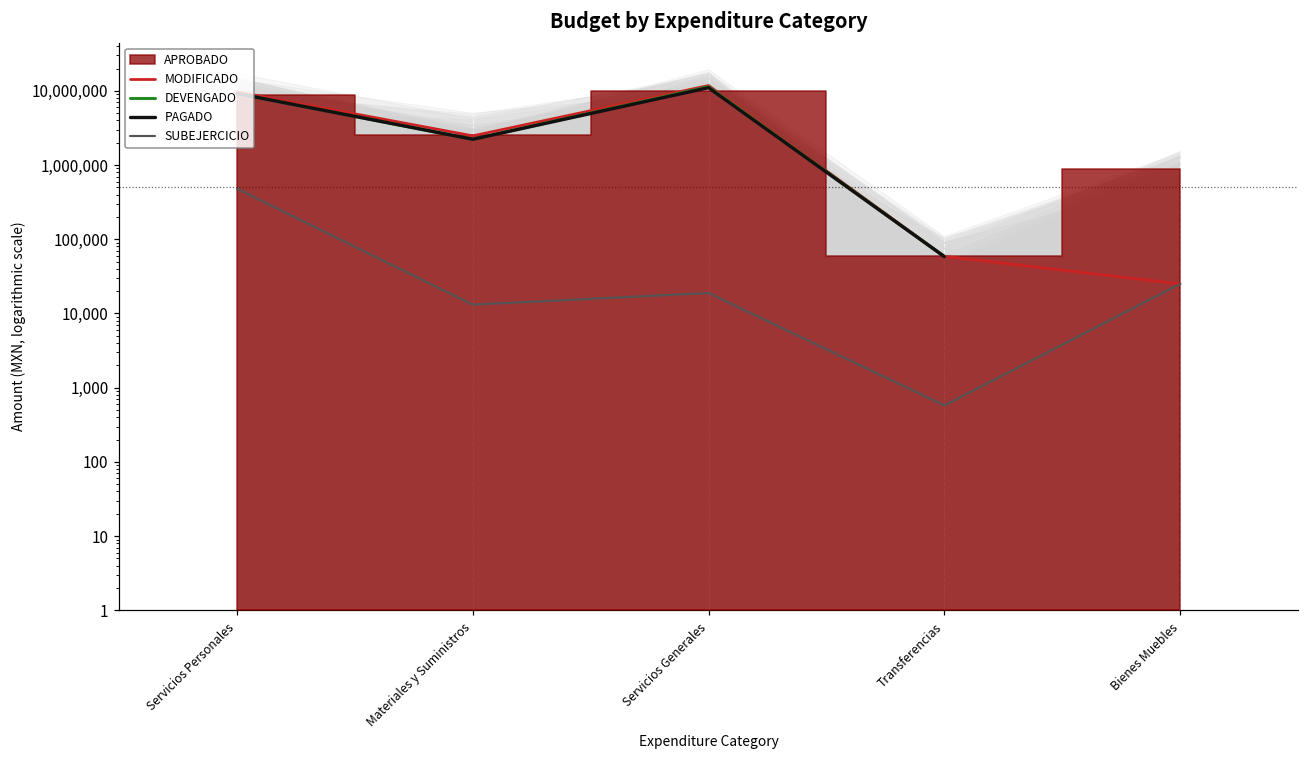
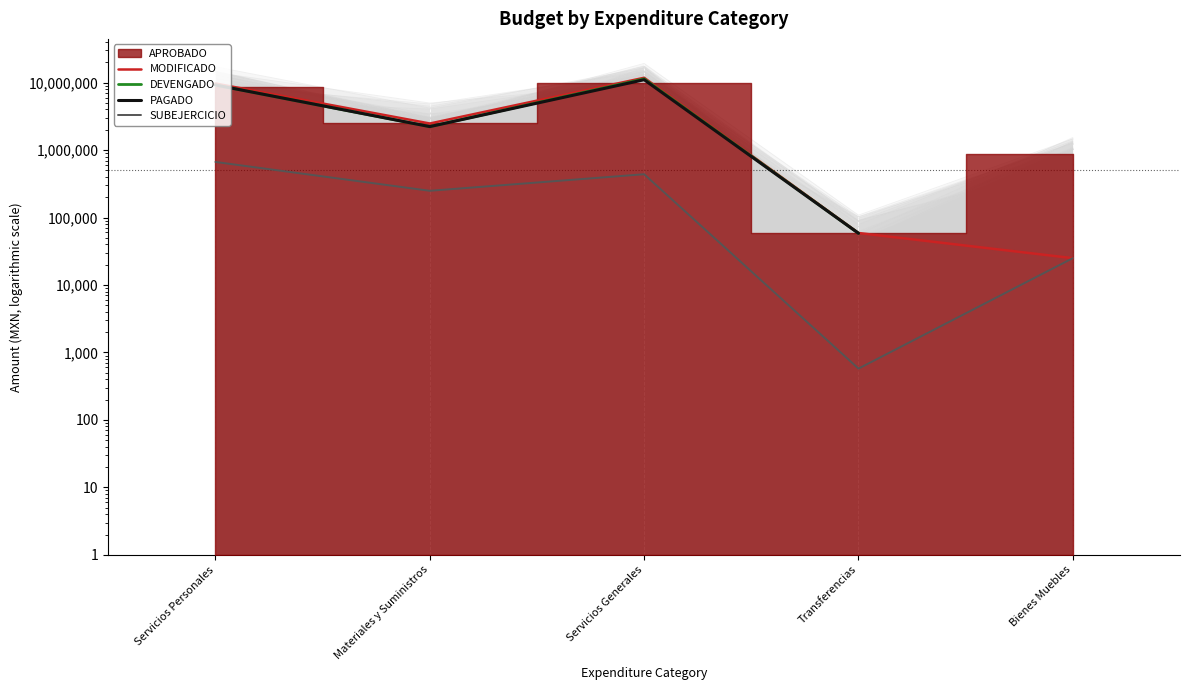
SUBEJERCICIO, Servicios Personales: 500,000 -> 700,000
SUBEJERCICIO, Materiales y Suministros: 13,000 -> 250,000
SUBEJERCICIO, Servicios Generales: 19,000 -> 400,000
